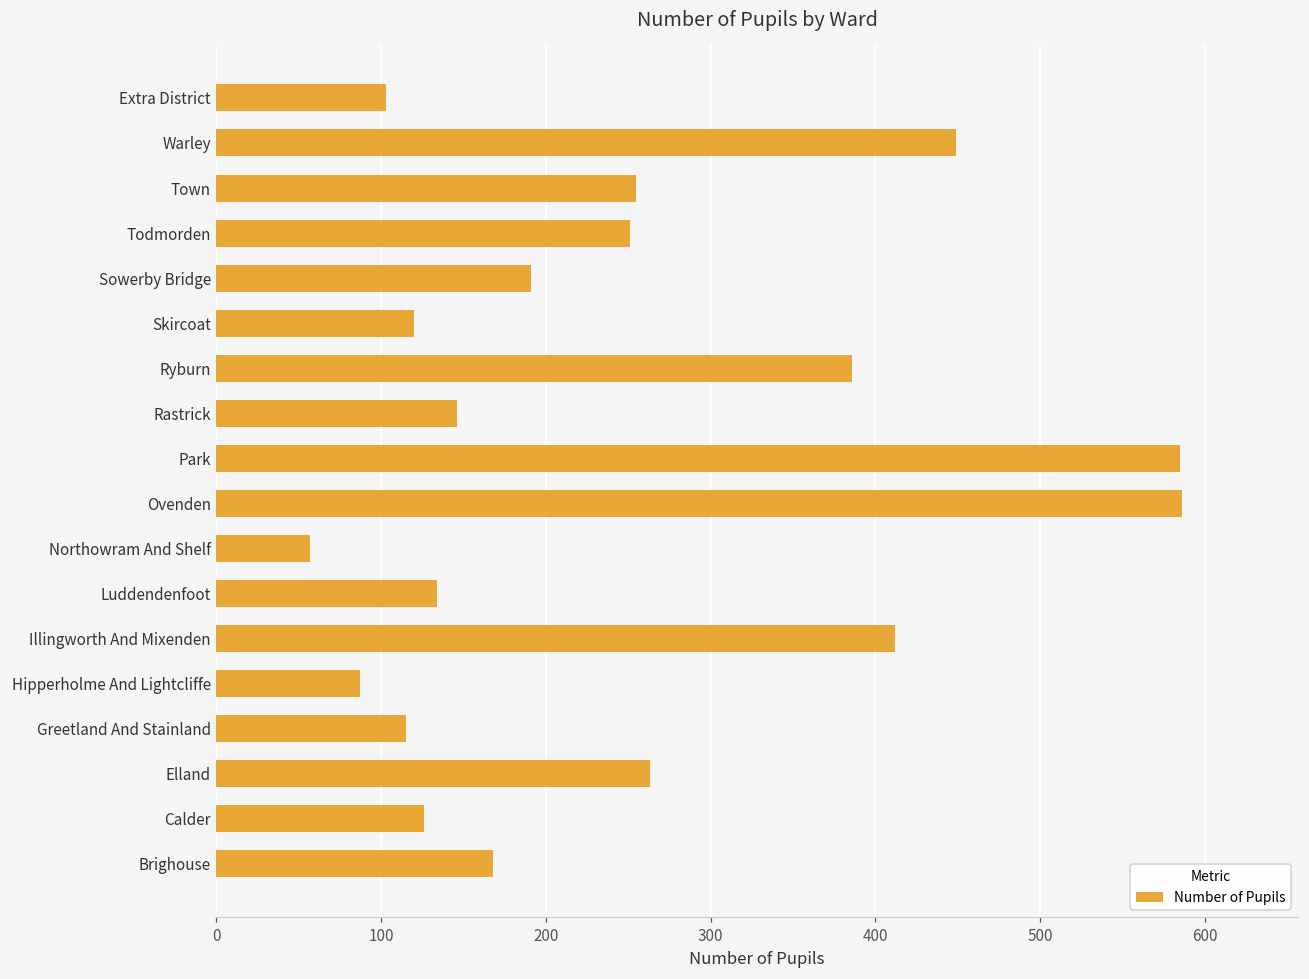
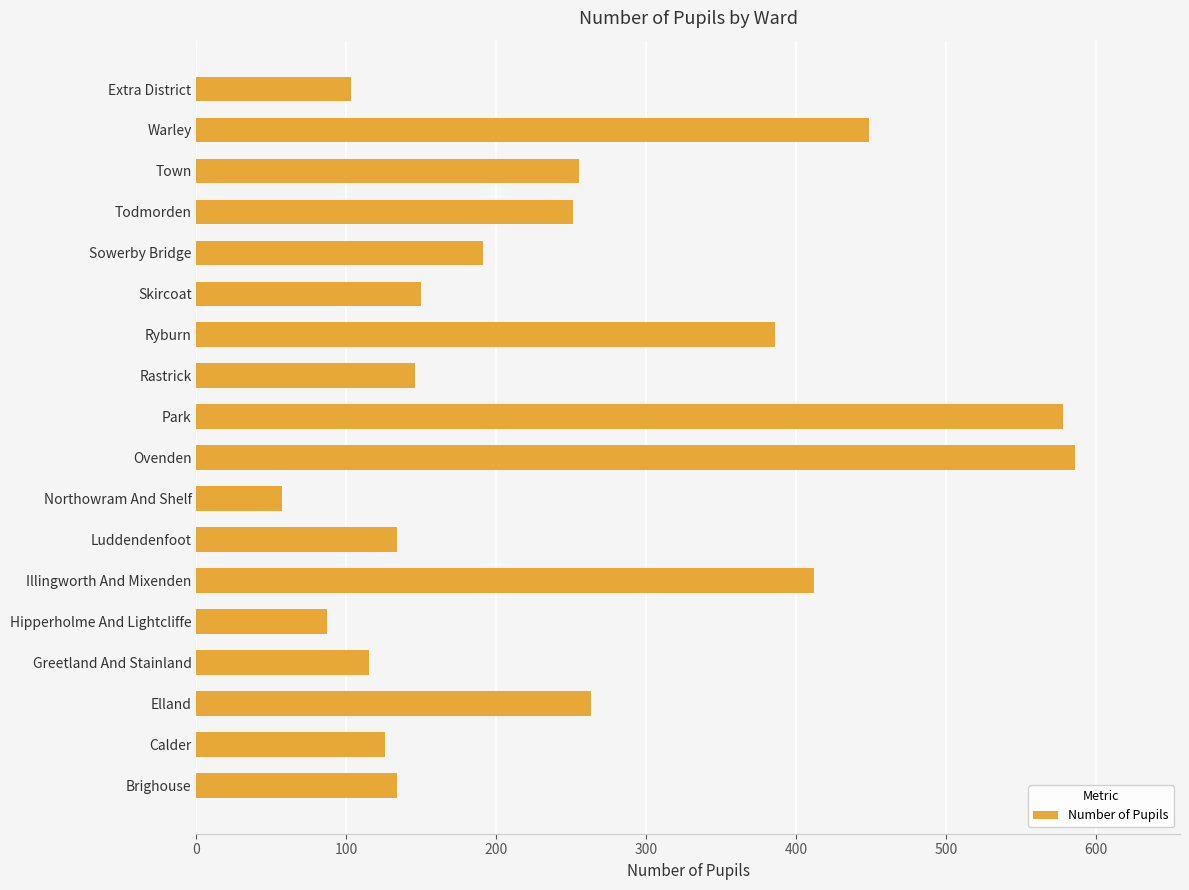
Skircoat: 120 -> 150
Park: 585 -> 578
Brighouse: 168 -> 134
